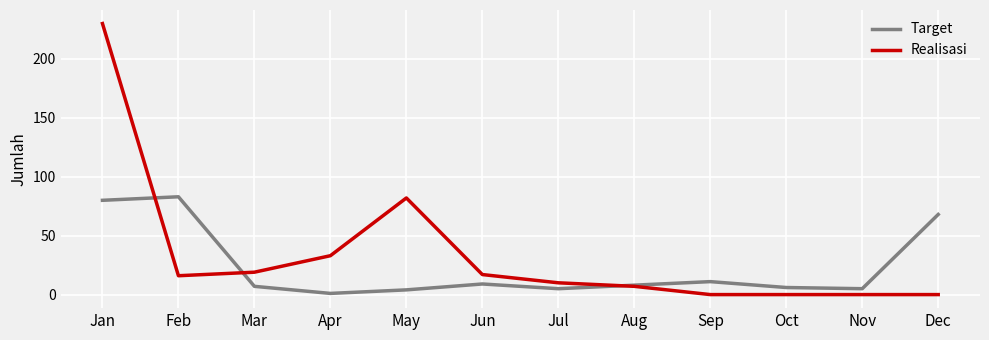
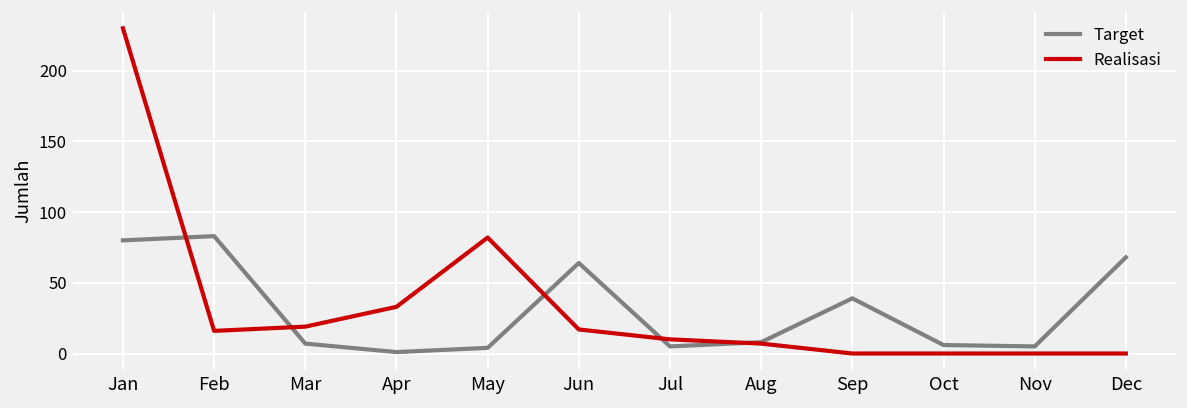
Target, Jun: 9 -> 64
Target, Sep: 11 -> 39
